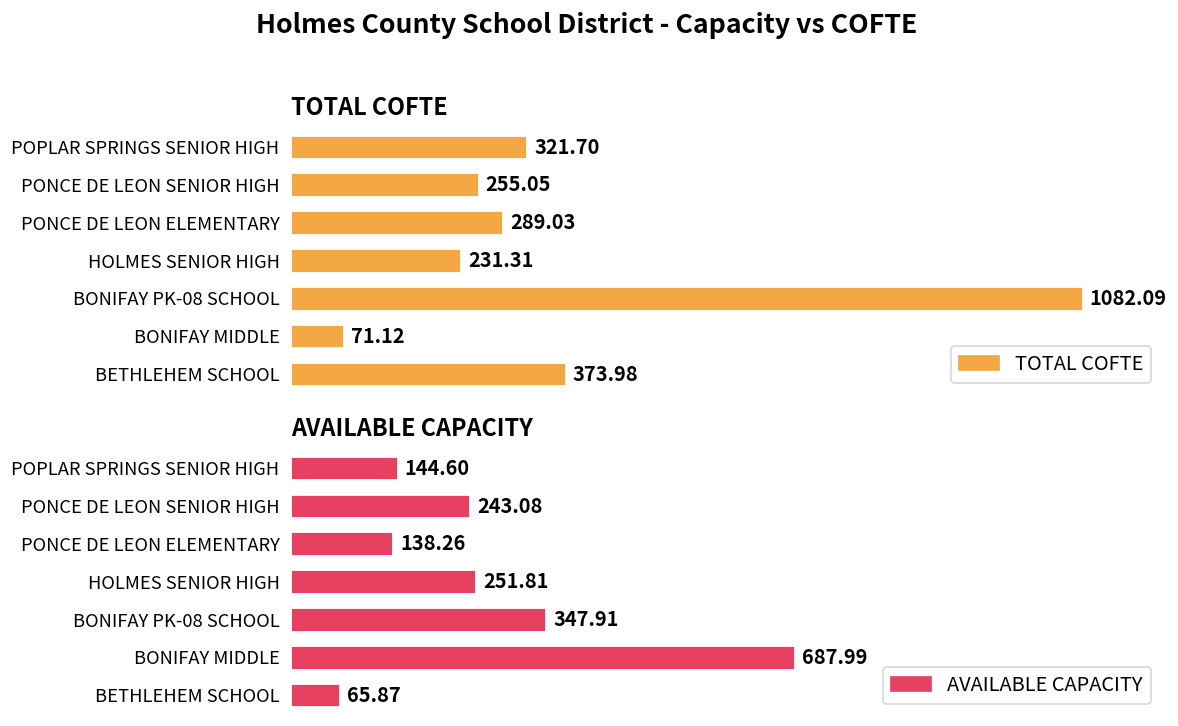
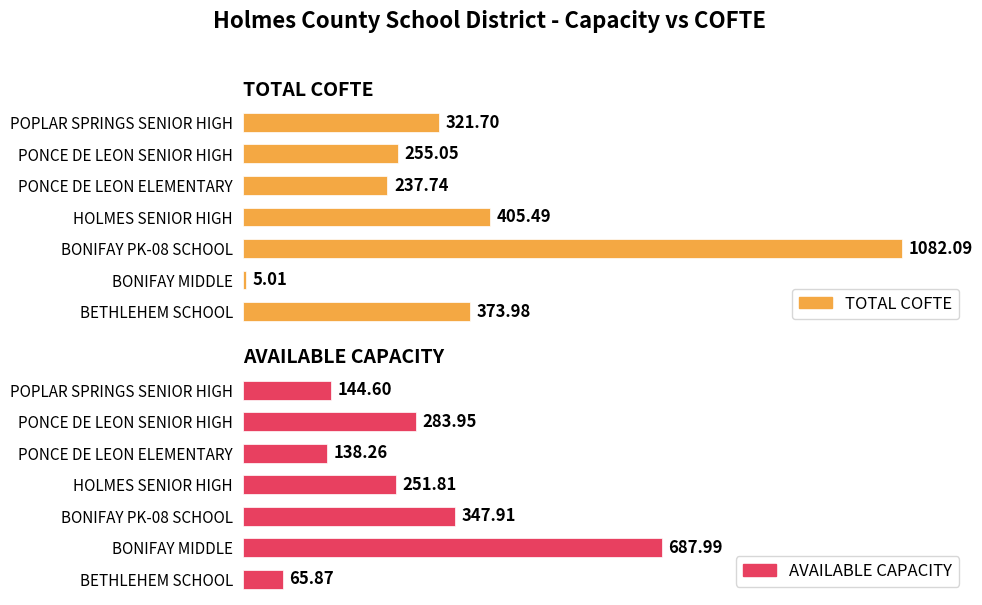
TOTAL COFTE, PONCE DE LEON ELEMENTARY: 289.03 -> 237.74
TOTAL COFTE, HOLMES SENIOR HIGH: 231.31 -> 405.49
TOTAL COFTE, BONIFAY MIDDLE: 71.12 -> 5.01
AVAILABLE CAPACITY, PONCE DE LEON SENIOR HIGH: 243.08 -> 283.95
